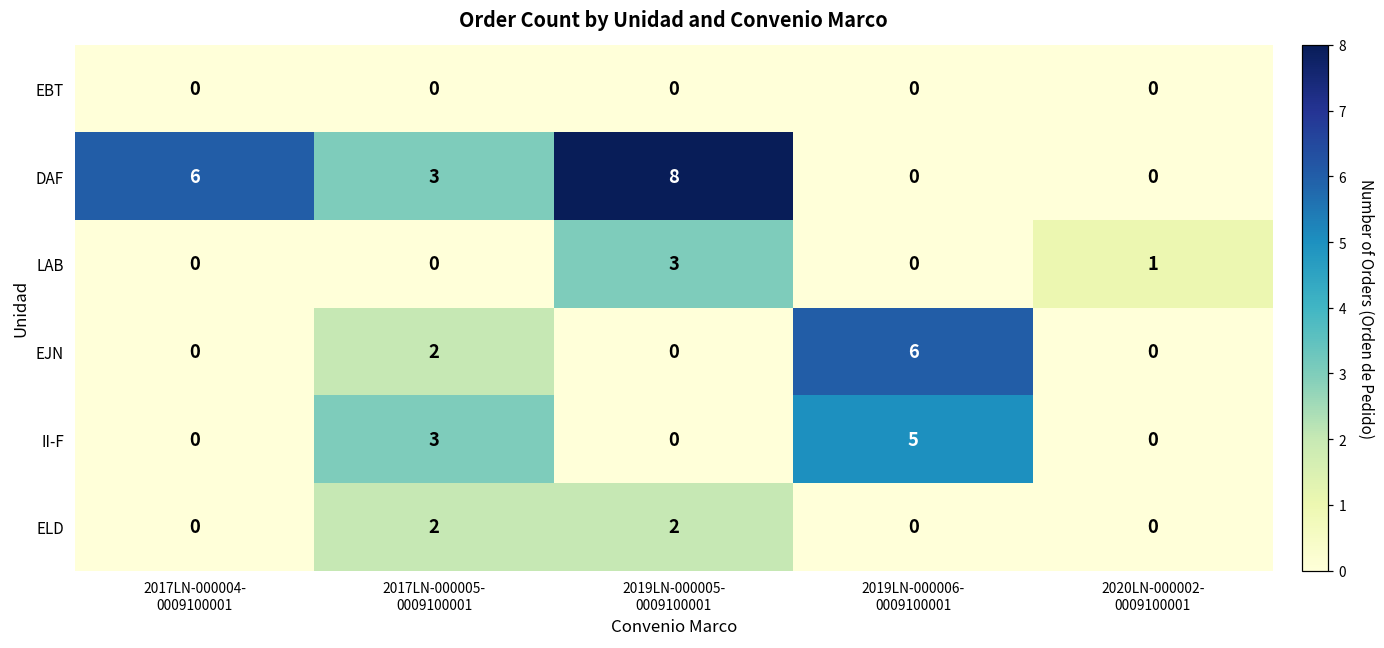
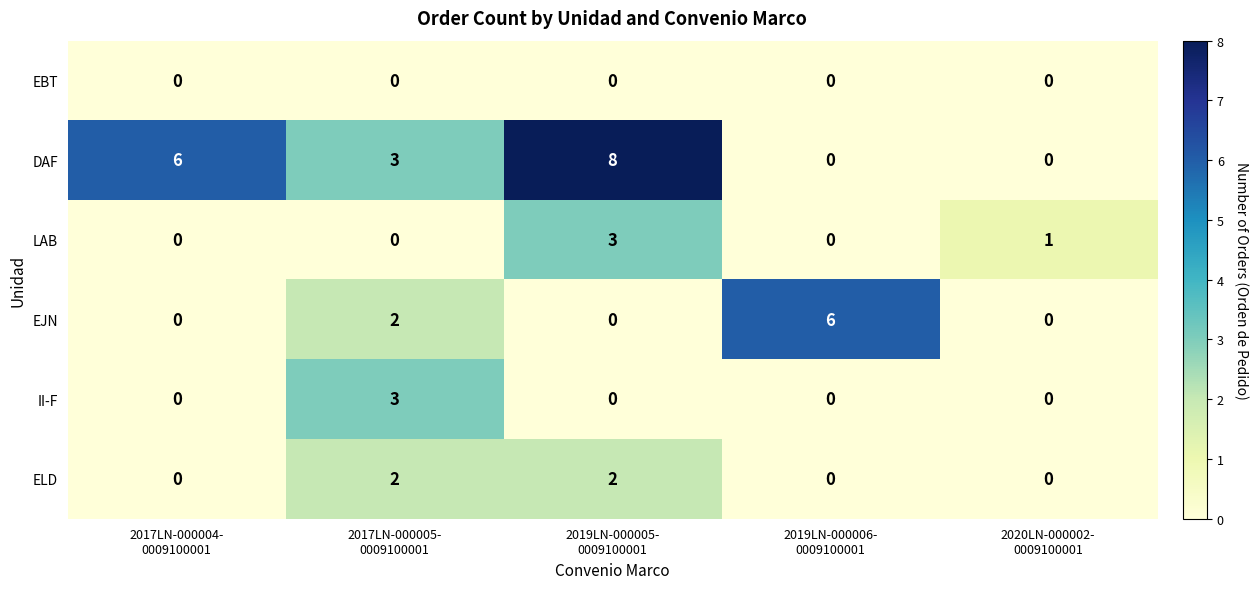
II-F, 2019LN-000006- 0009100001: 5 -> 0
